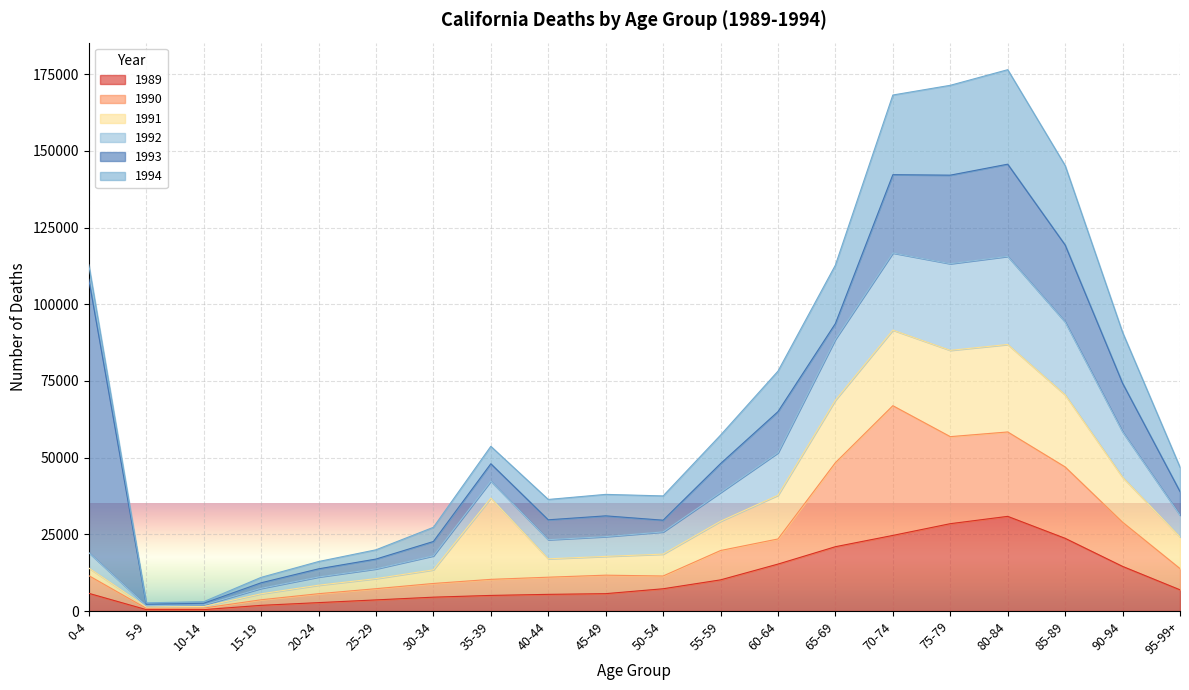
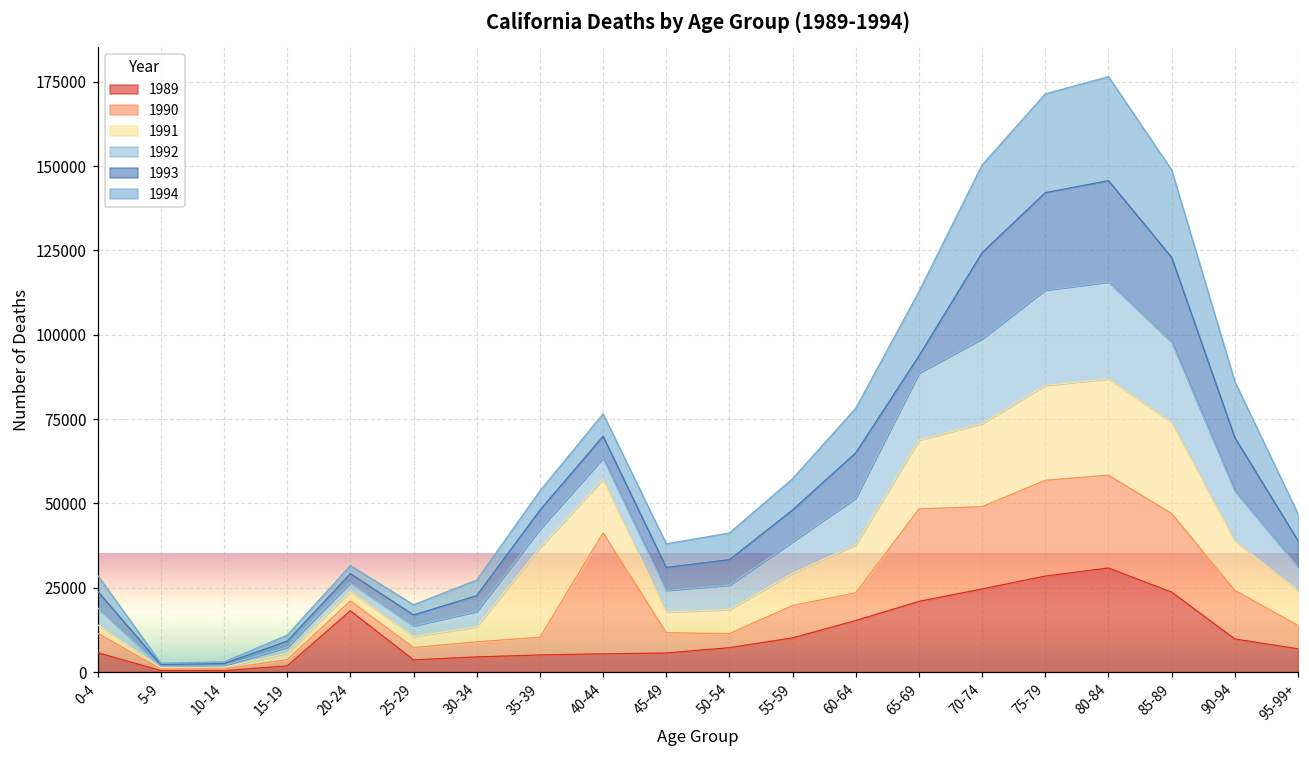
1993, 0-4: 89000 -> 5000
1989, 20-24: 3000 -> 18000
1990, 40-44: 6000 -> 36000
1991, 40-44: 6000 -> 16000
1993, 50-54: 4000 -> 8000
1990, 70-74: 42000 -> 24000
1991, 85-89: 23000 -> 27000
1989, 90-94: 15000 -> 10000
